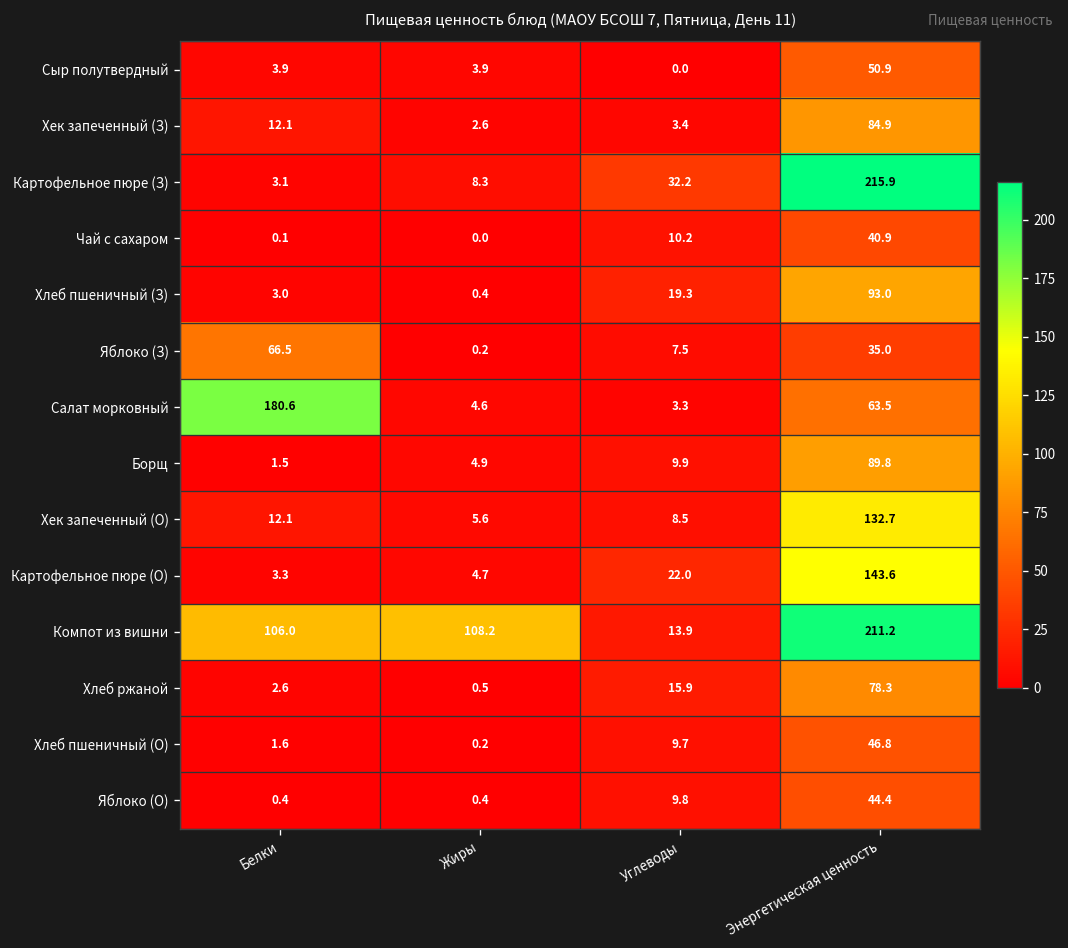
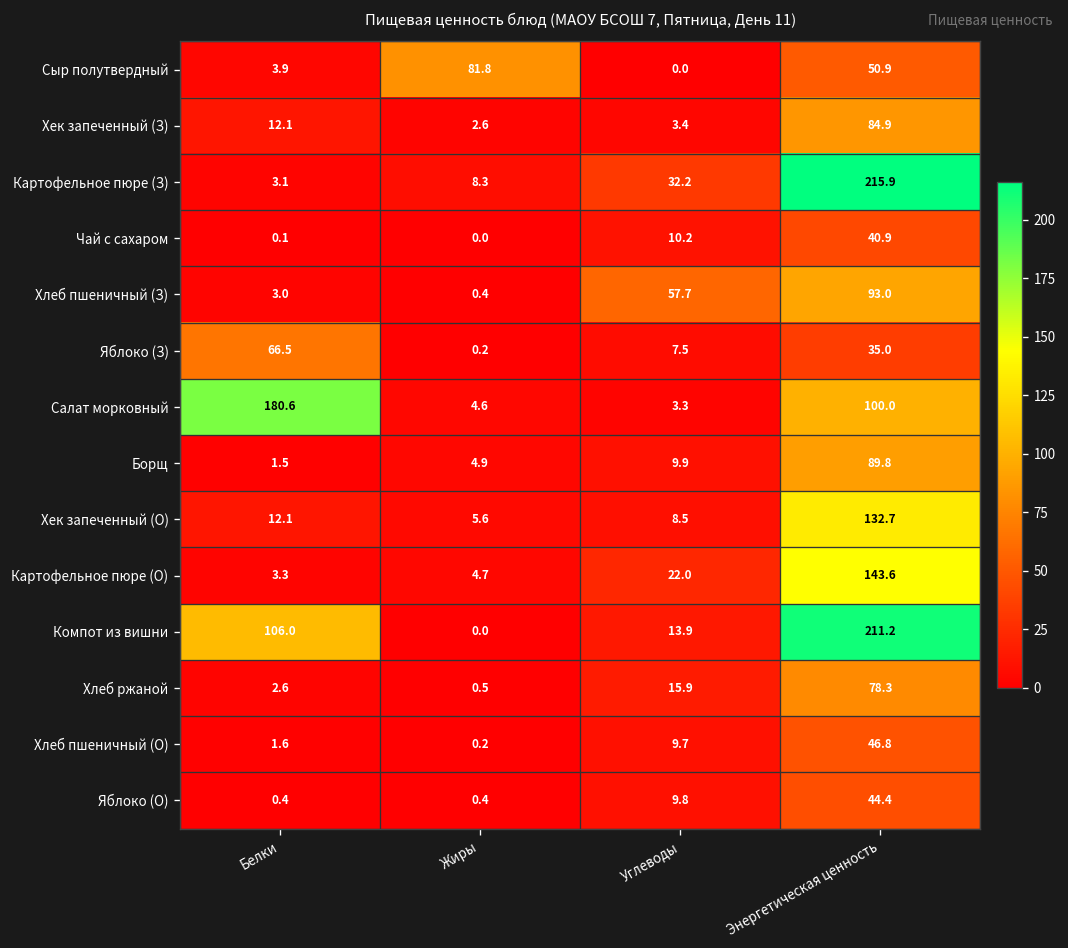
Сыр полутвердный, Жиры: 3.9 -> 81.8
Хлеб пшеничный (З), Углеводы: 19.3 -> 57.7
Салат морковный, Энергетическая ценность: 63.5 -> 100.0
Компот из вишни, Жиры: 108.2 -> 0.0
